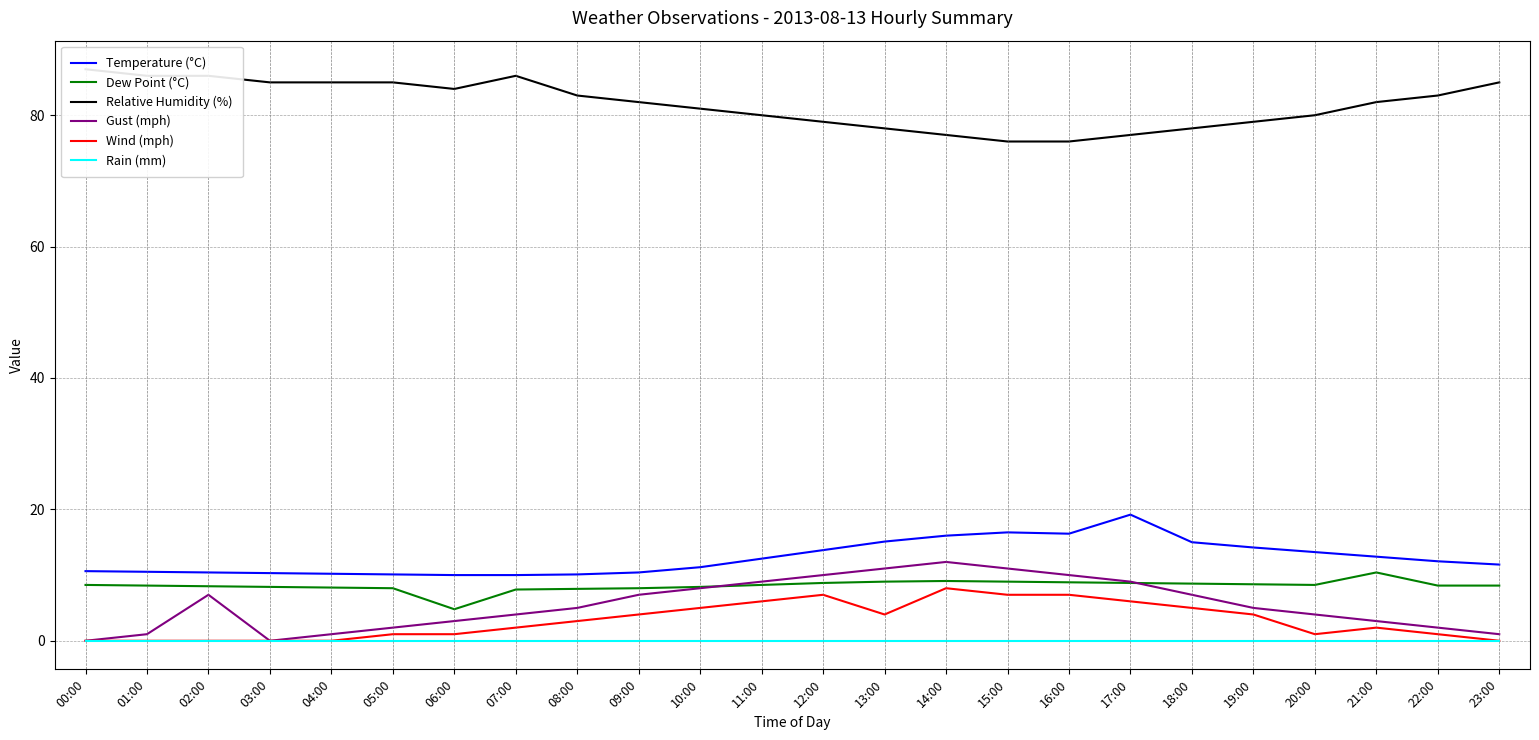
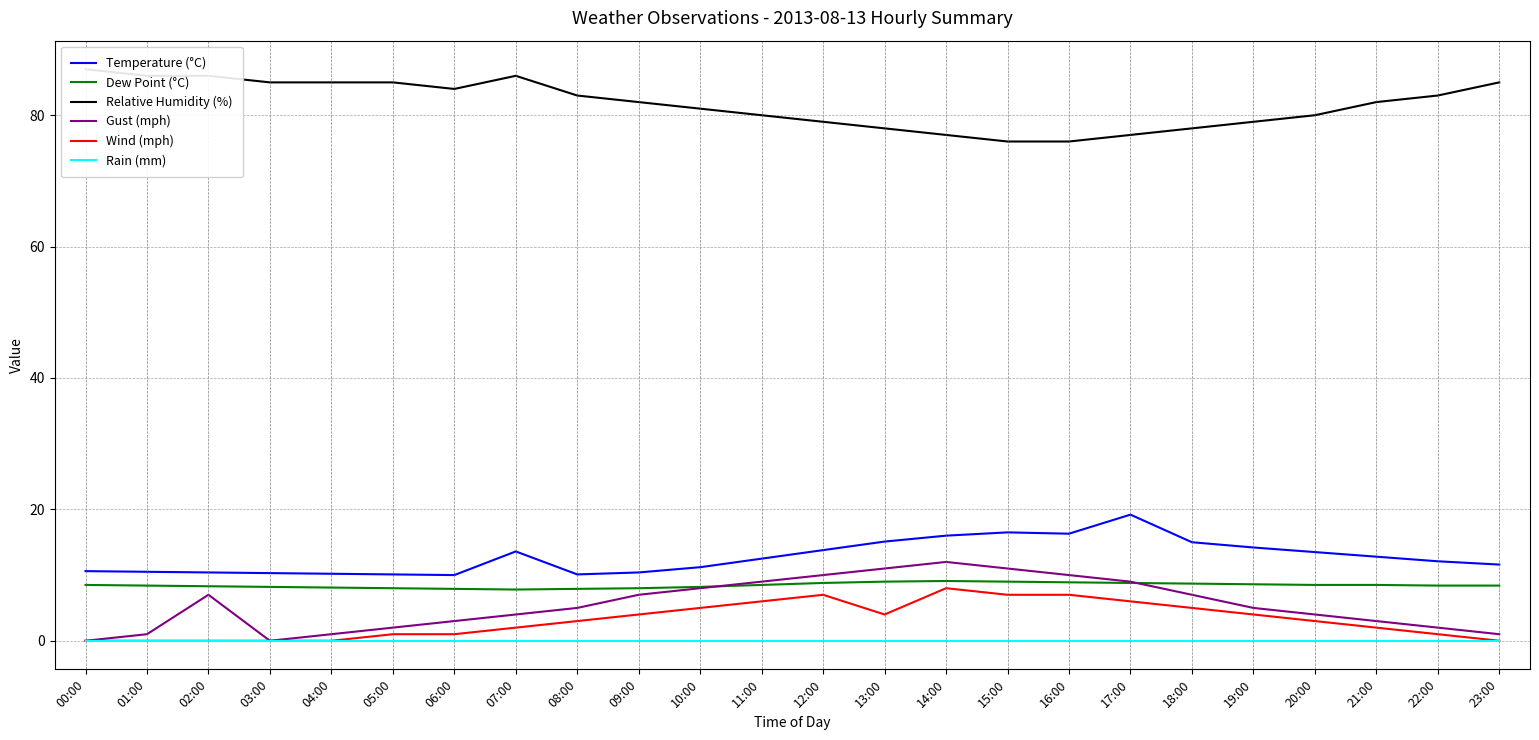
Dew Point (°C), 06:00: 5 -> 8
Temperature (°C), 07:00: 10 -> 14
Wind (mph), 20:00: 1 -> 3
Dew Point (°C), 21:00: 10 -> 9
